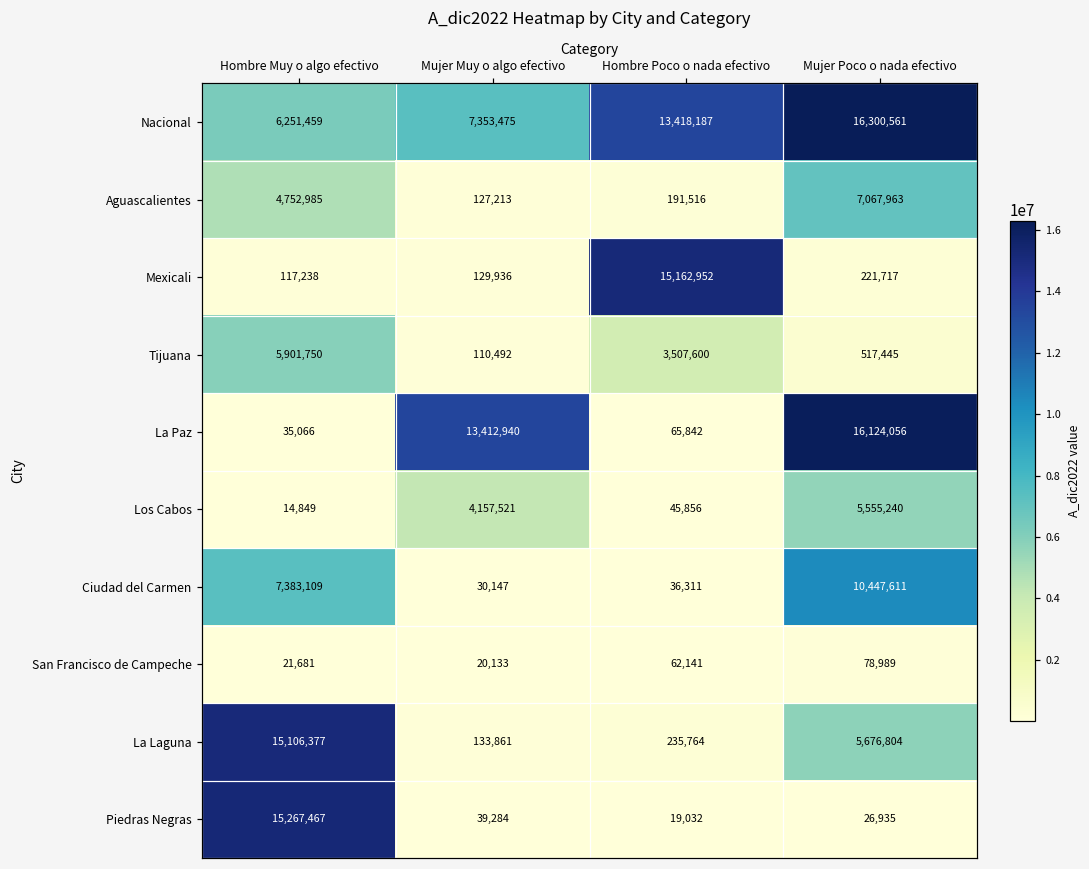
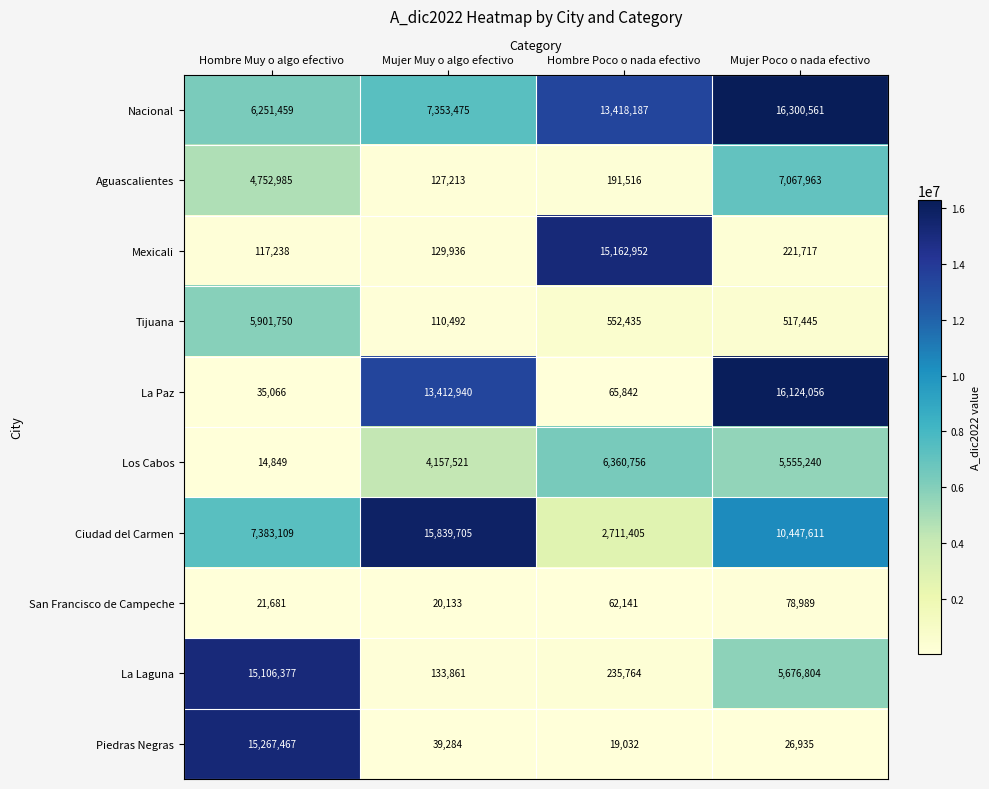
Tijuana, Hombre Poco o nada efectivo: 3,507,600 -> 552,435
Los Cabos, Hombre Poco o nada efectivo: 45,856 -> 6,360,756
Ciudad del Carmen, Mujer Muy o algo efectivo: 30,147 -> 15,839,705
Ciudad del Carmen, Hombre Poco o nada efectivo: 36,311 -> 2,711,405
